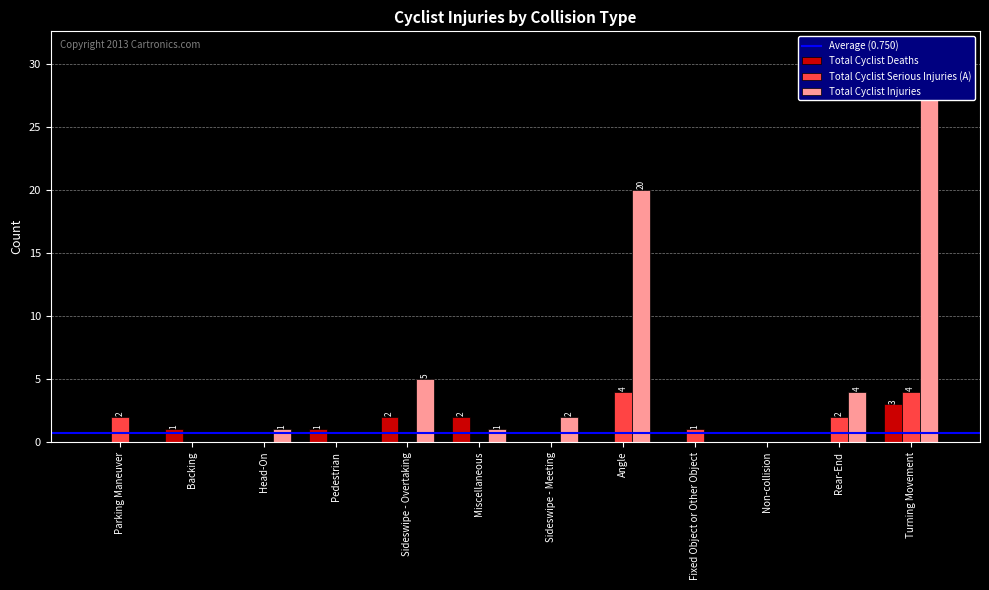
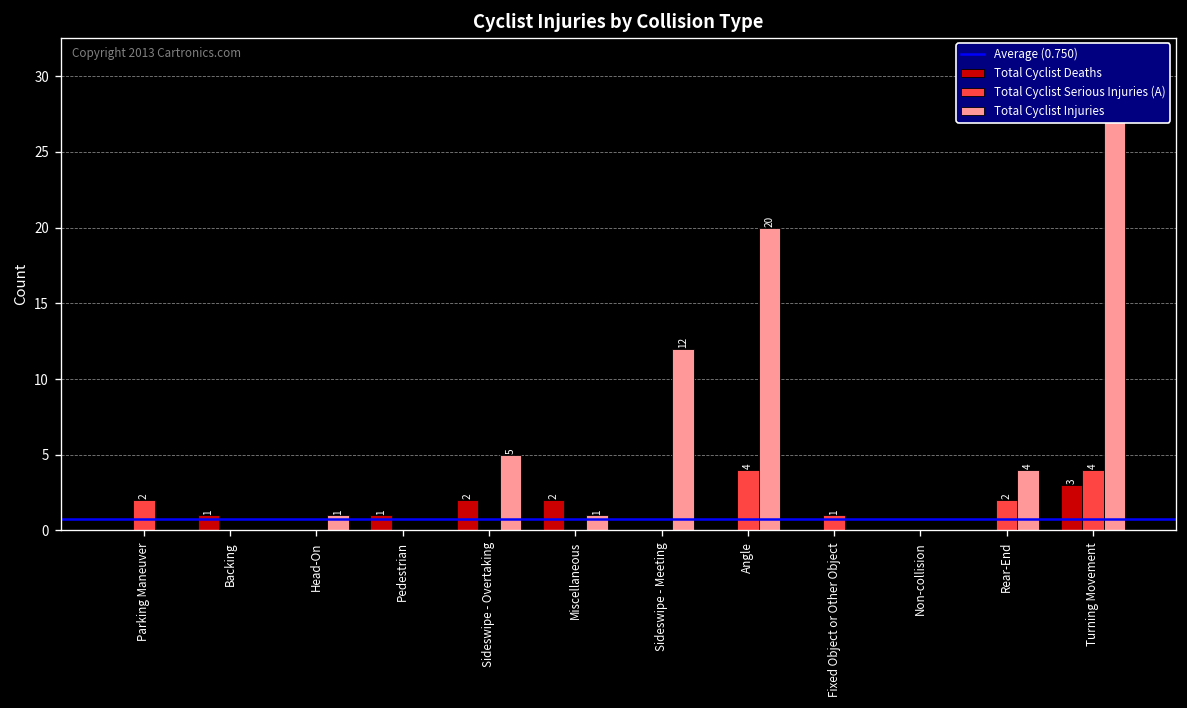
Total Cyclist Injuries, Sideswipe - Meeting: 2 -> 12
